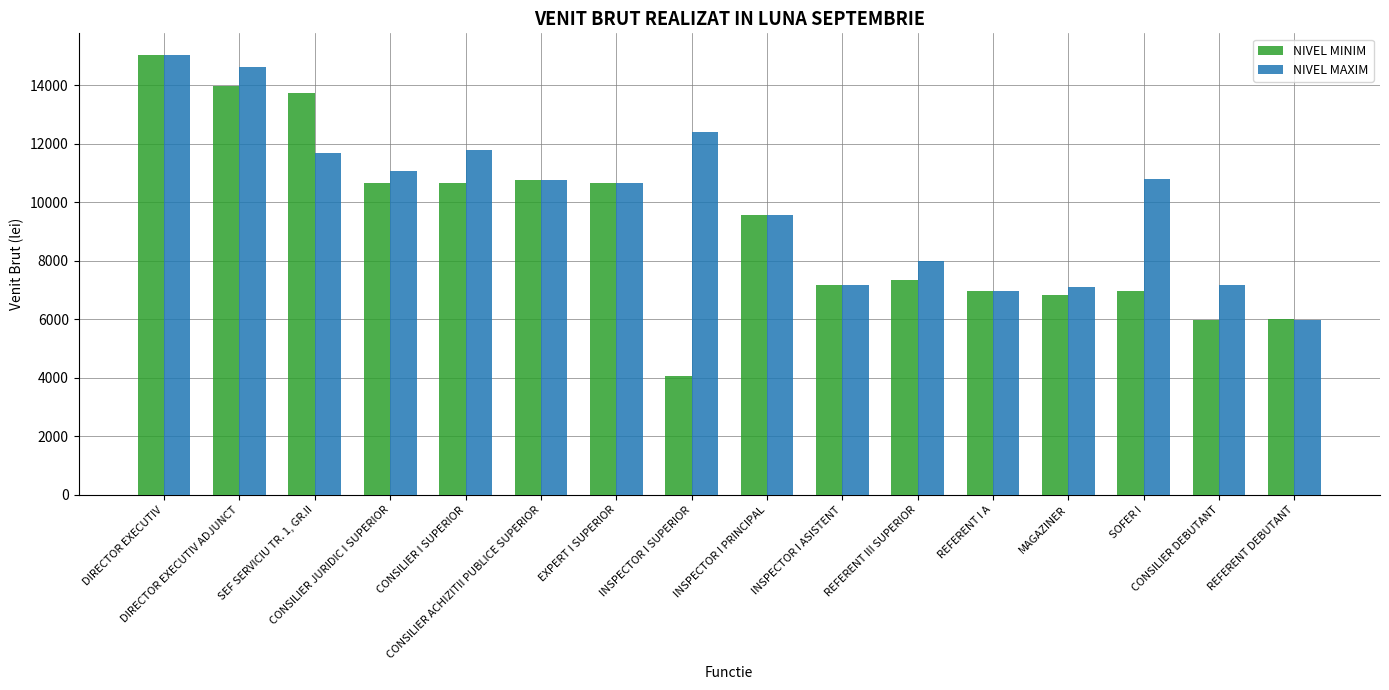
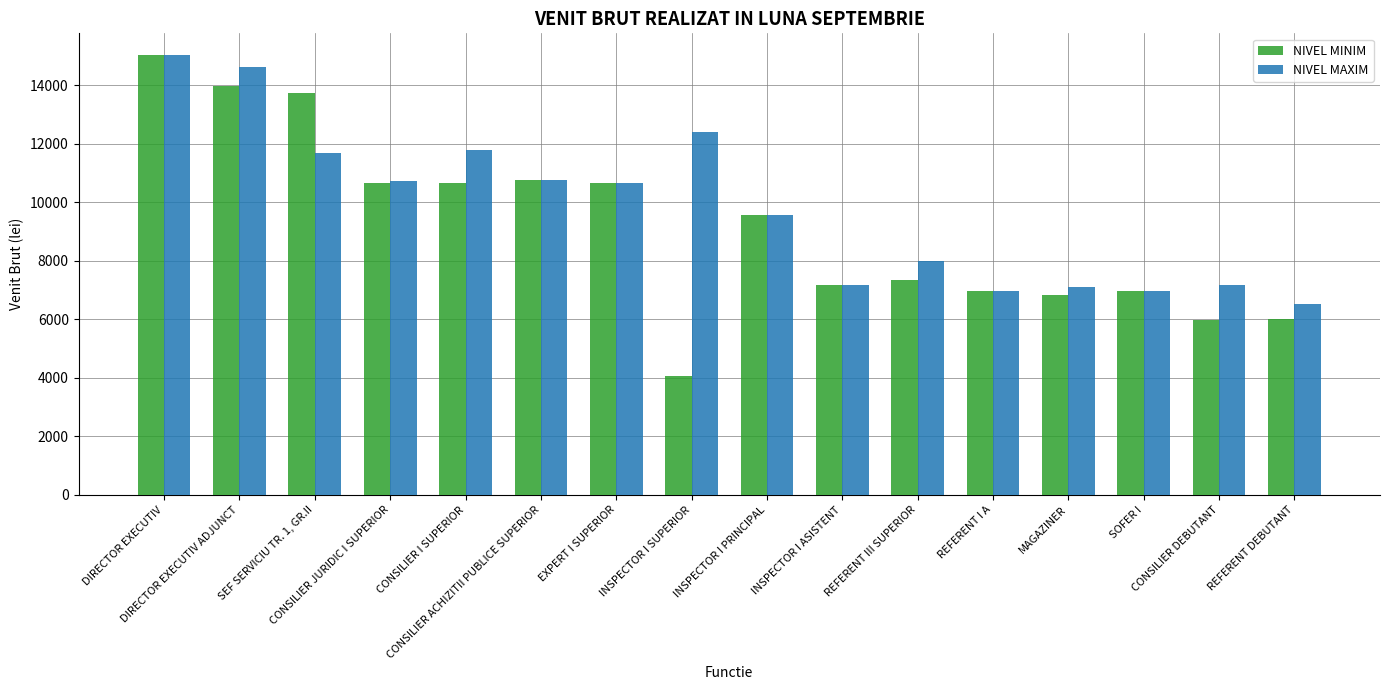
NIVEL MAXIM, CONSILIER JURIDIC I SUPERIOR: 11100 -> 10700
NIVEL MAXIM, SOFER I: 10800 -> 7000
NIVEL MAXIM, REFERENT DEBUTANT: 6000 -> 6500
